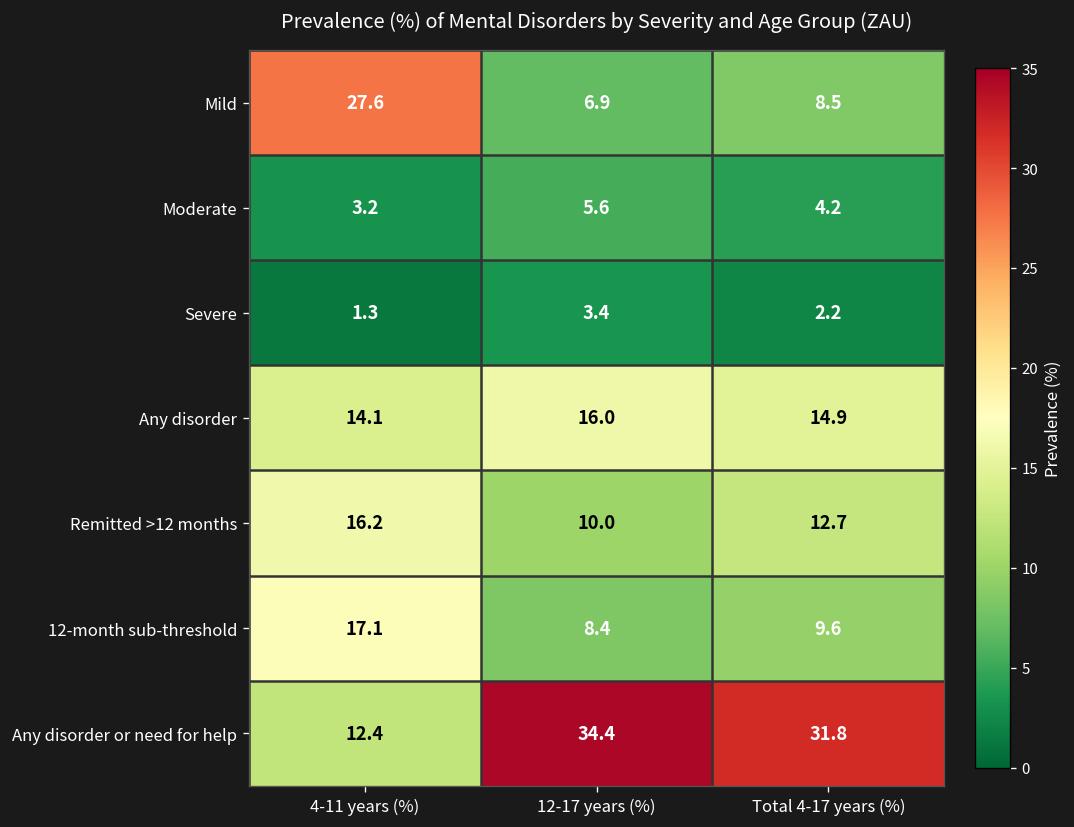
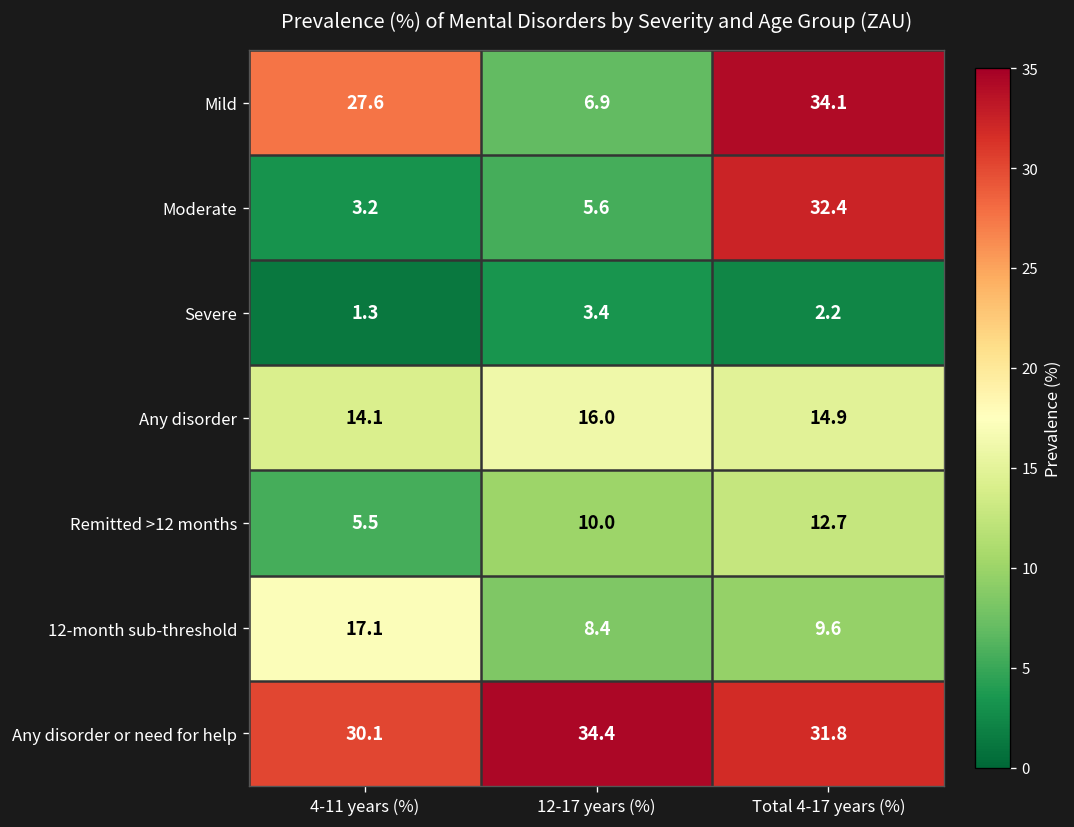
Mild, Total 4-17 years (%): 8.5 -> 34.1
Moderate, Total 4-17 years (%): 4.2 -> 32.4
Remitted >12 months, 4-11 years (%): 16.2 -> 5.5
Any disorder or need for help, 4-11 years (%): 12.4 -> 30.1
